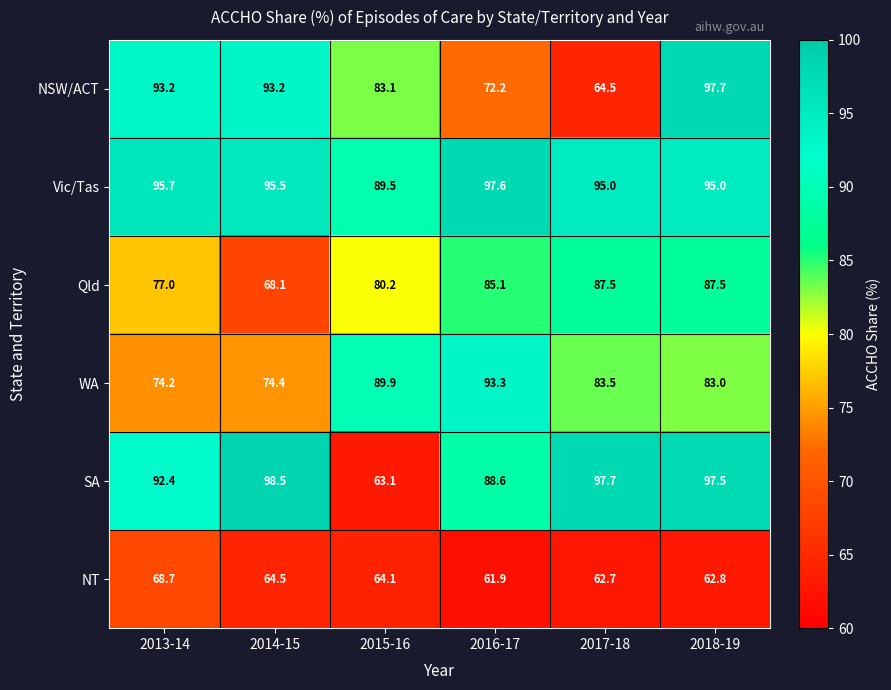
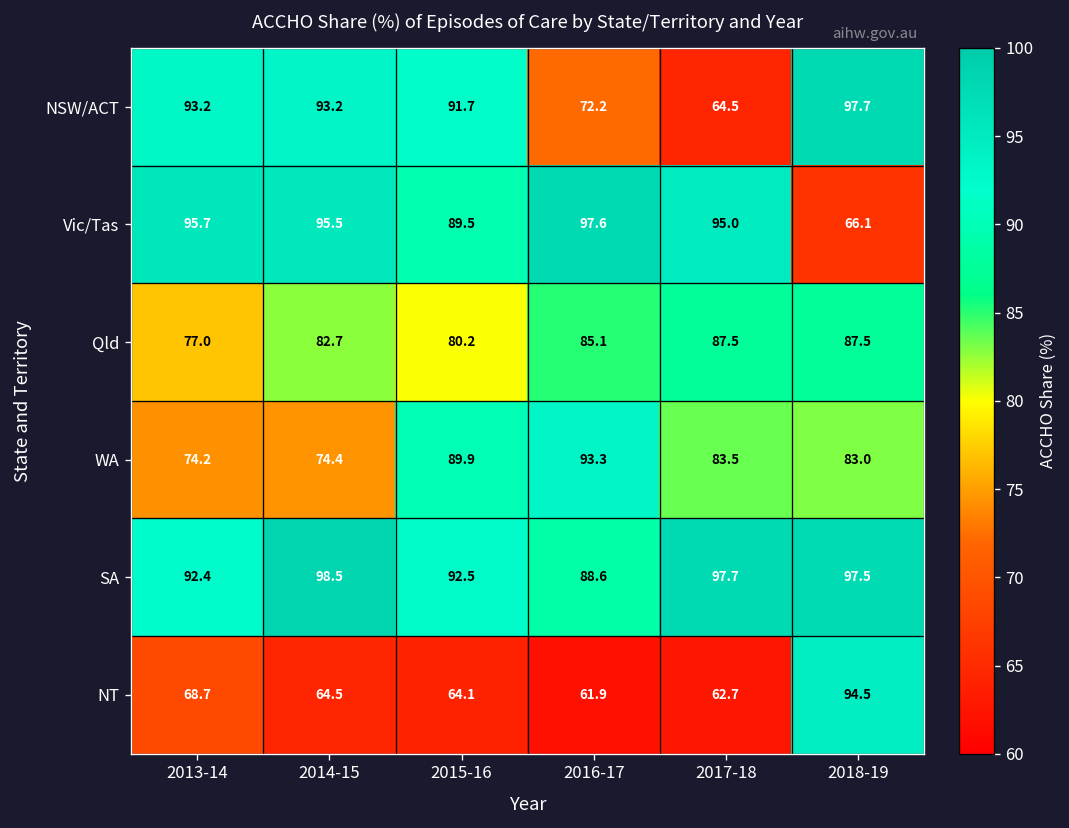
NSW/ACT, 2015-16: 83.1 -> 91.7
Vic/Tas, 2018-19: 95.0 -> 66.1
Qld, 2014-15: 68.1 -> 82.7
SA, 2015-16: 63.1 -> 92.5
NT, 2018-19: 62.8 -> 94.5
